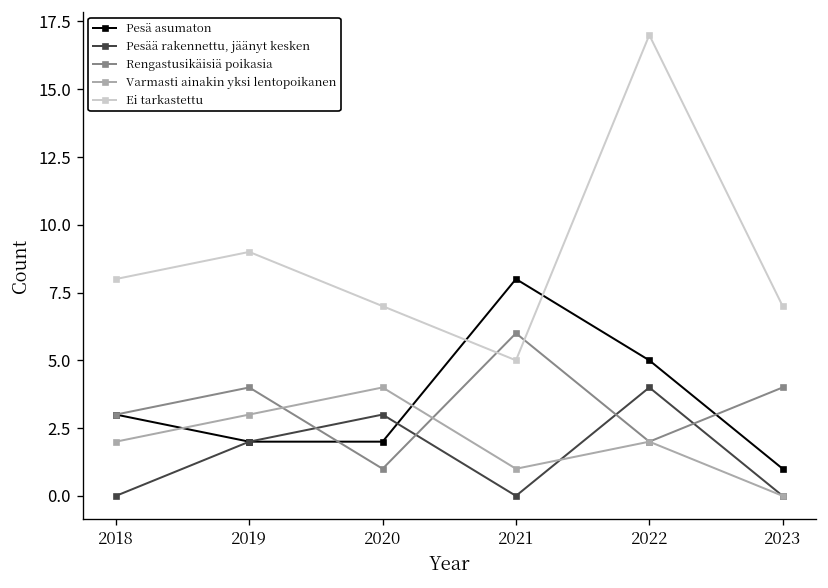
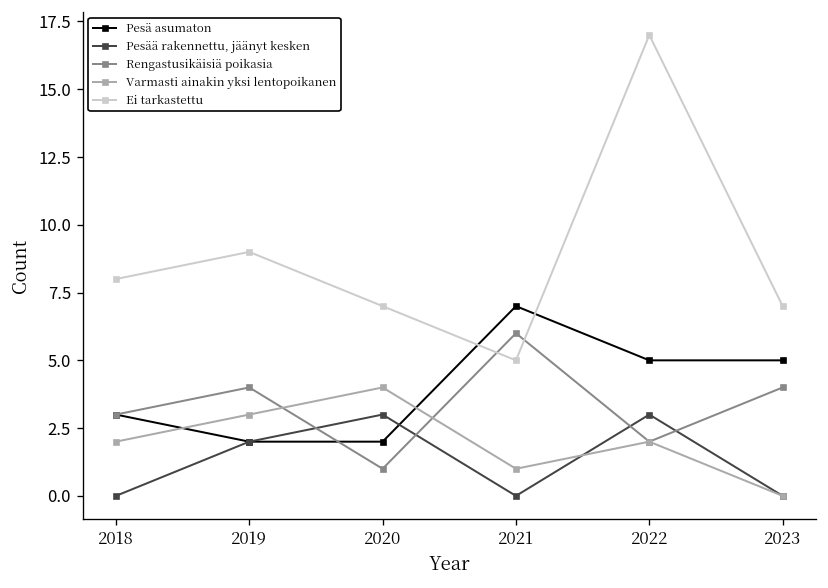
Pesä asumaton, 2021: 8 -> 7
Pesää rakennettu, jäänyt kesken, 2022: 4 -> 3
Pesä asumaton, 2023: 1 -> 5
